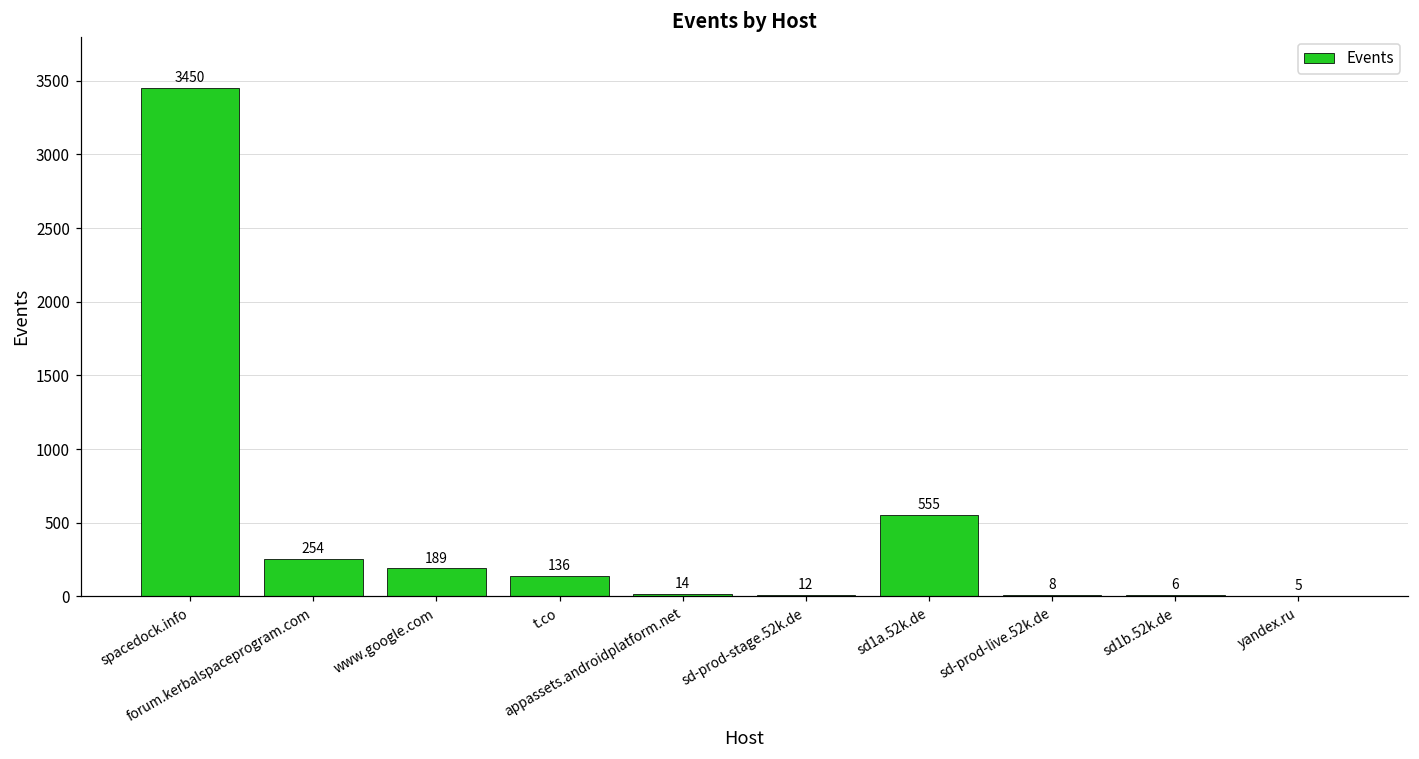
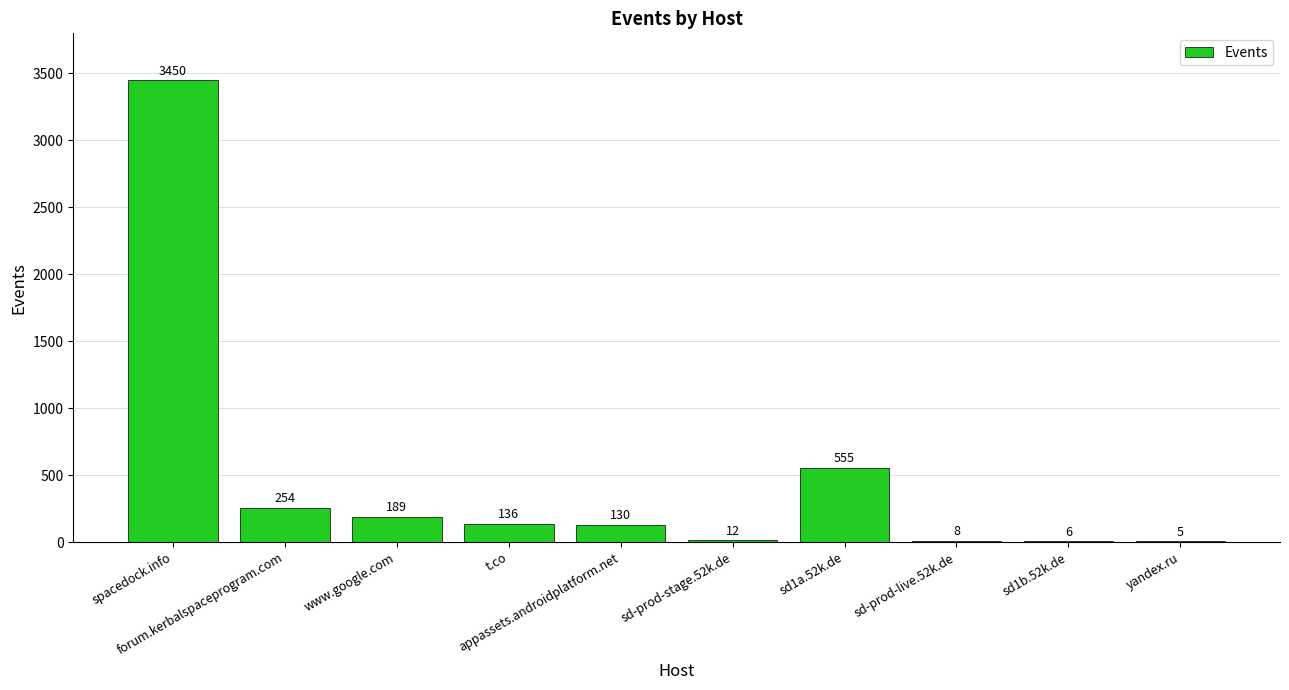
appassets.androidplatform.net: 14 -> 130
